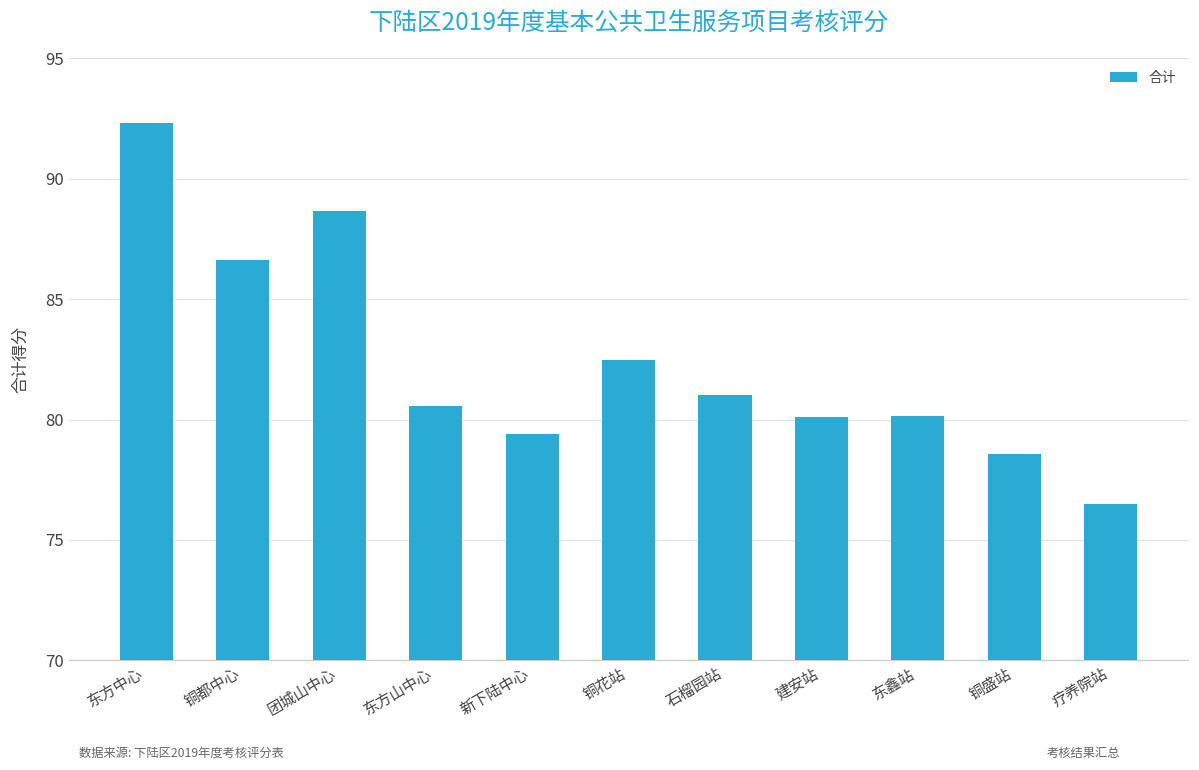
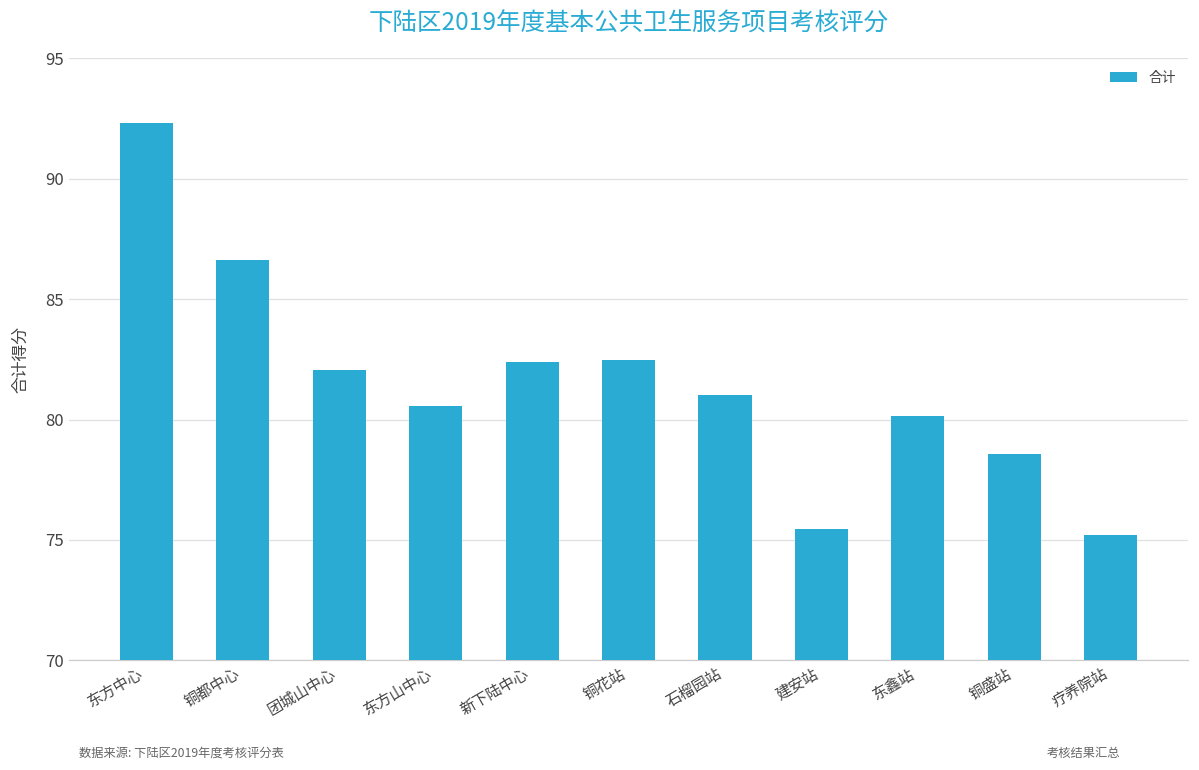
团城山中心: 88.7 -> 82.1
新下陆中心: 79.4 -> 82.4
建安站: 80.1 -> 75.5
疗养院站: 76.5 -> 75.2
